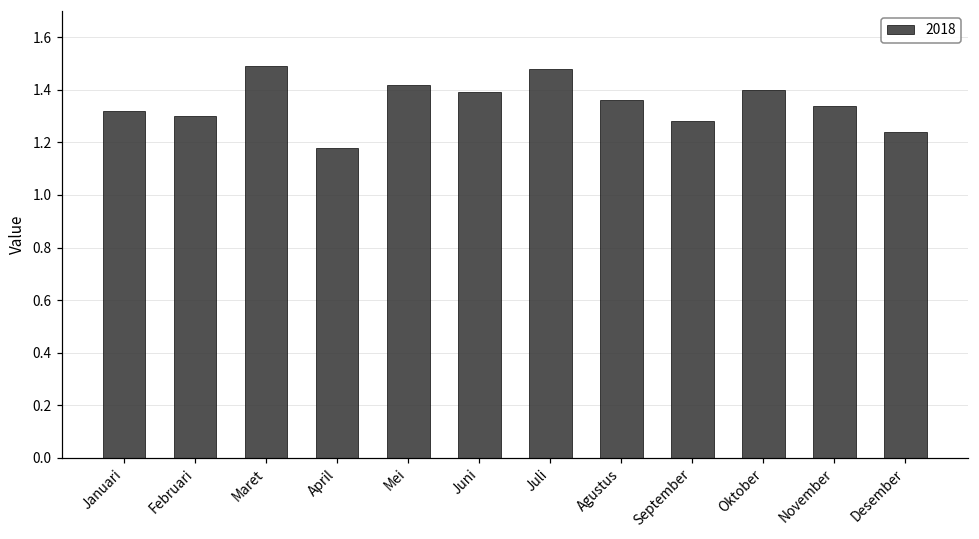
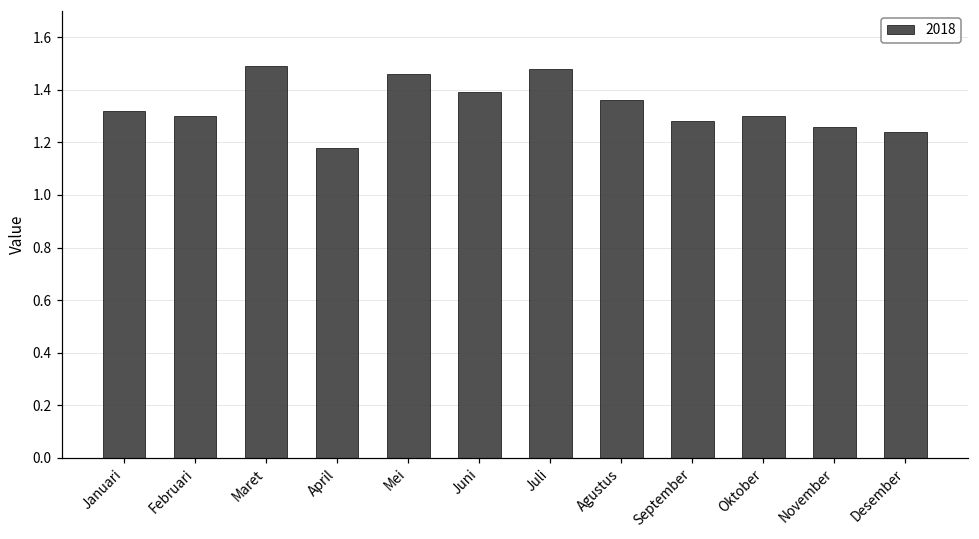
Mei: 1.42 -> 1.46
Oktober: 1.4 -> 1.3
November: 1.34 -> 1.26
